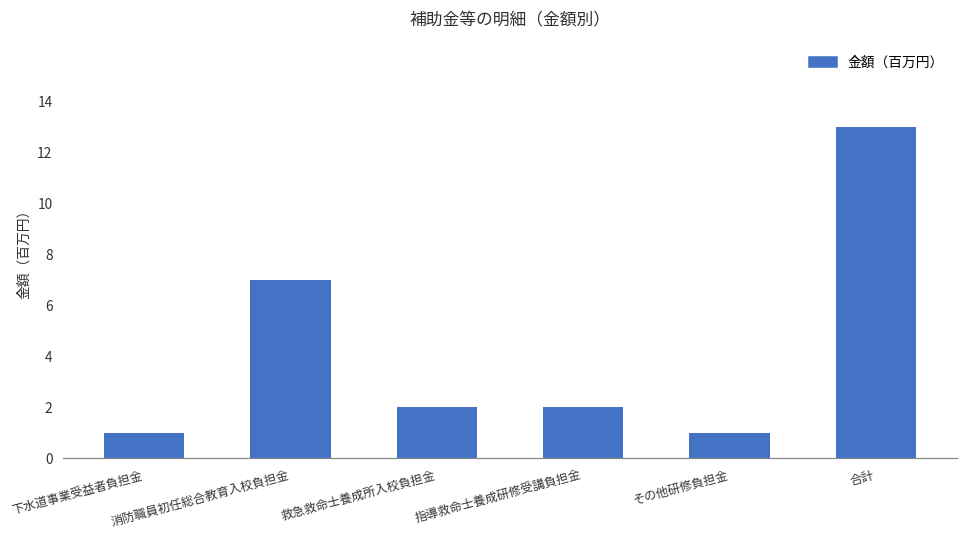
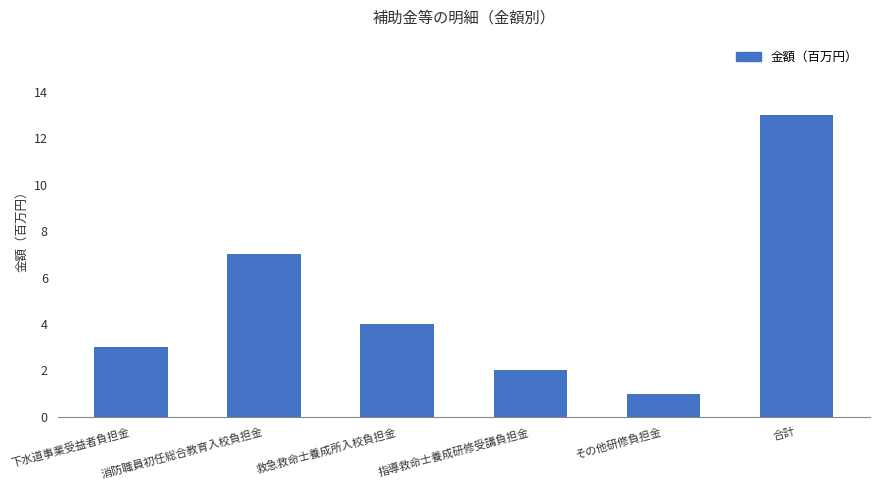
下水道事業受益者負担金: 1 -> 3
救急救命士養成所入校負担金: 2 -> 4
